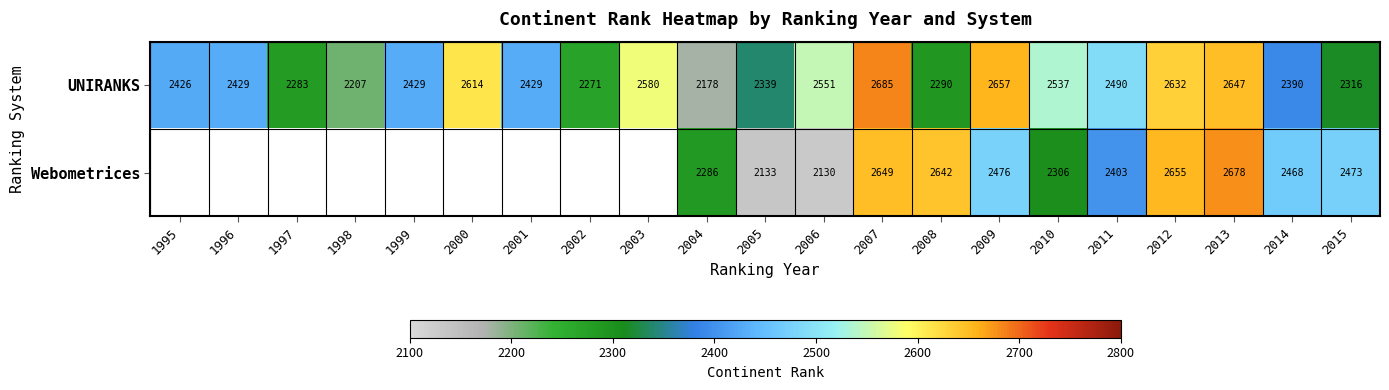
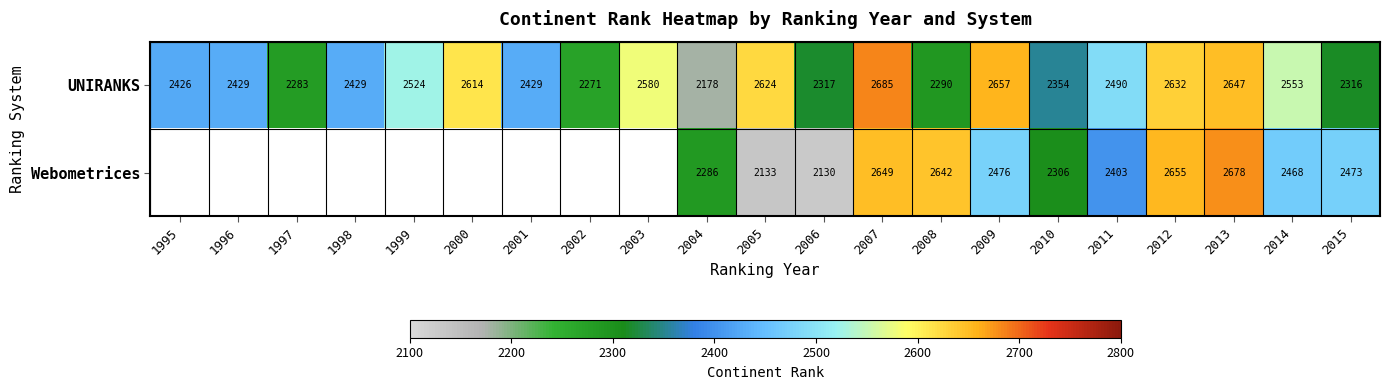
UNIRANKS, 1998: 2207 -> 2429
UNIRANKS, 1999: 2429 -> 2524
UNIRANKS, 2005: 2339 -> 2624
UNIRANKS, 2006: 2551 -> 2317
UNIRANKS, 2010: 2537 -> 2354
UNIRANKS, 2014: 2390 -> 2553
